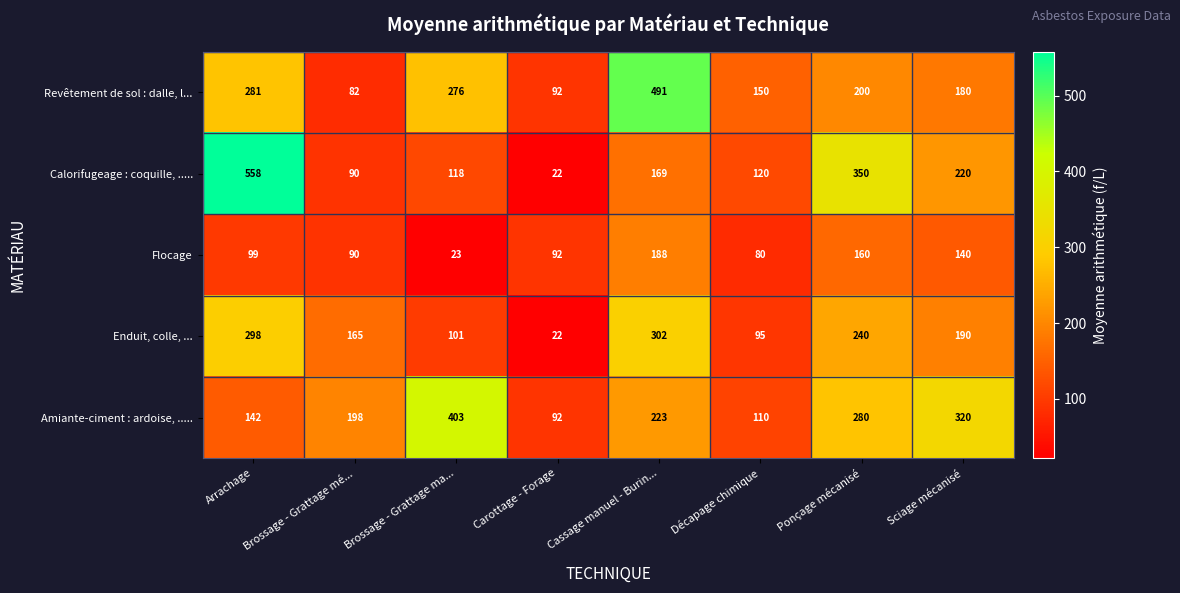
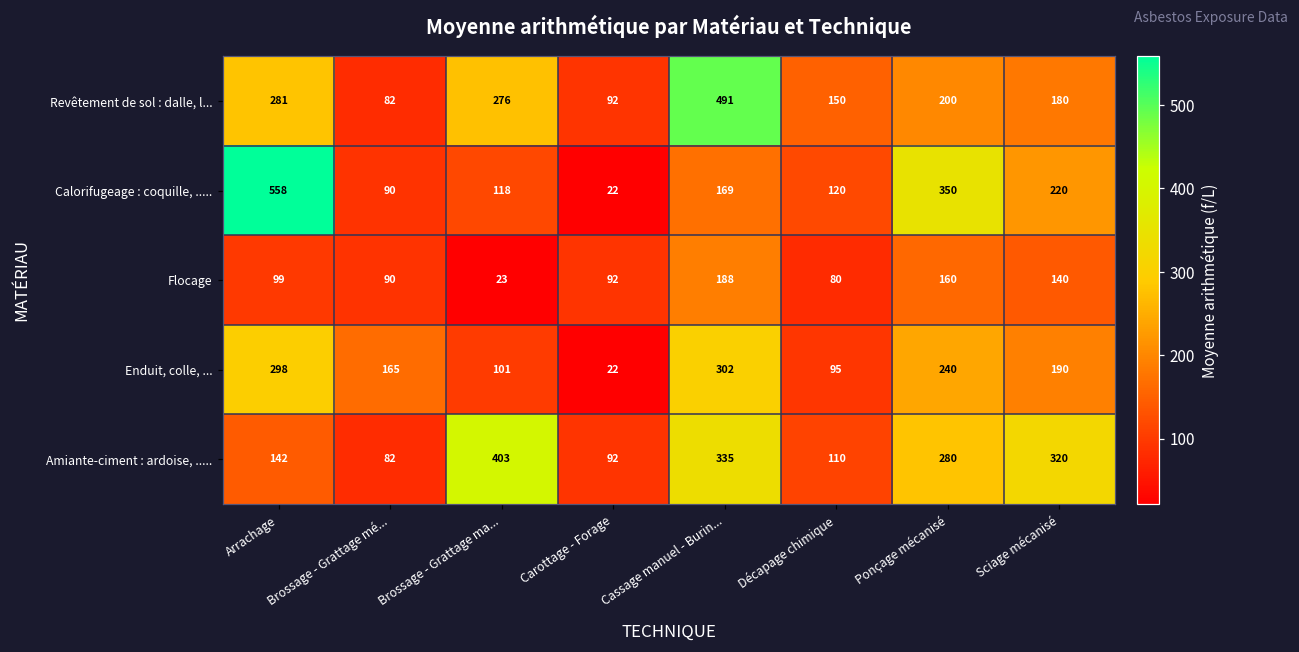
Amiante-ciment : ardoise, ....., Brossage - Grattage mé...: 198 -> 82
Amiante-ciment : ardoise, ....., Cassage manuel - Burin...: 223 -> 335
